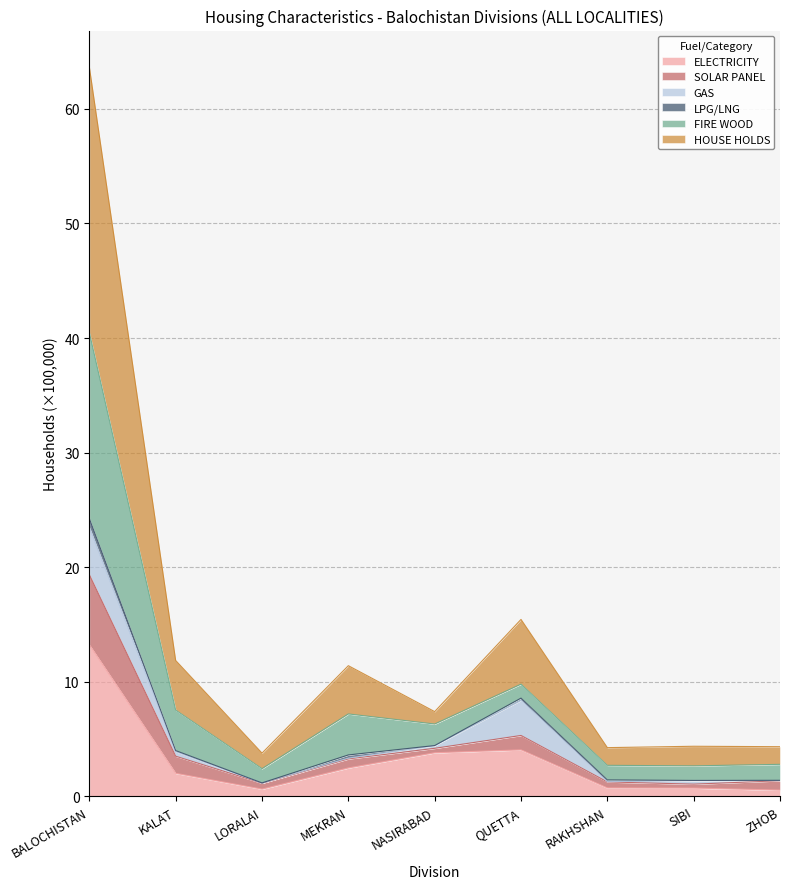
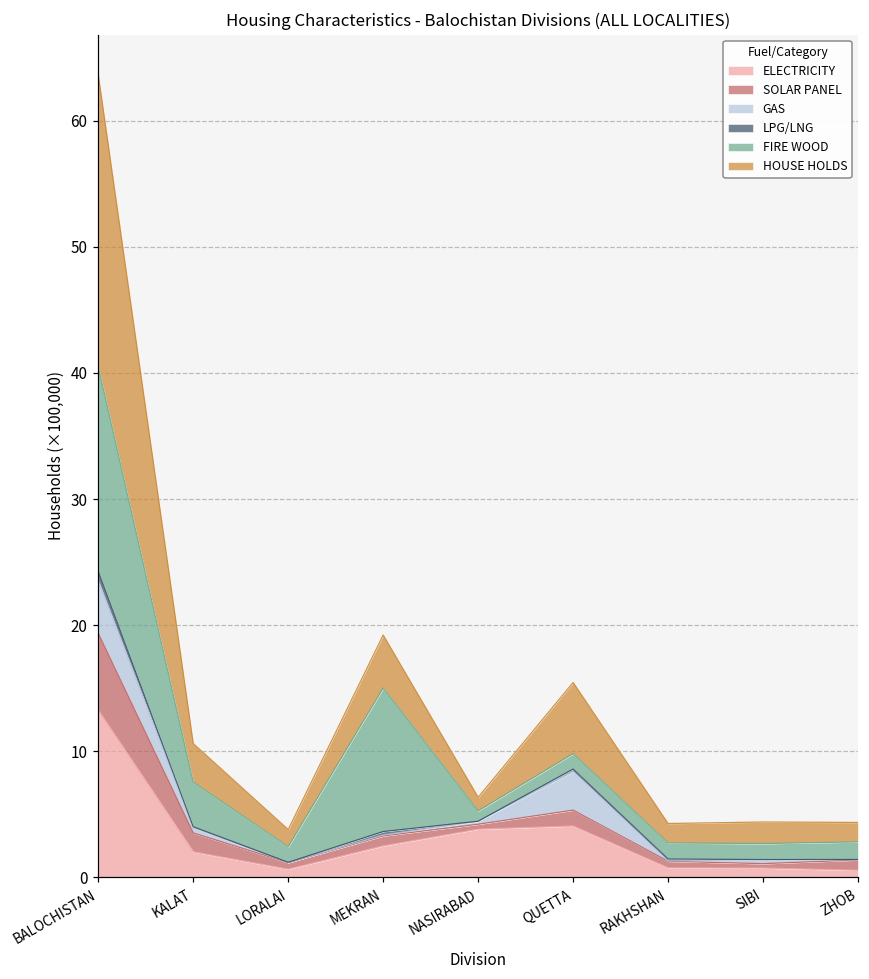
HOUSE HOLDS, KALAT: 4.3 -> 3.1
FIRE WOOD, MEKRAN: 3.6 -> 11.4
FIRE WOOD, NASIRABAD: 1.9 -> 0.8
